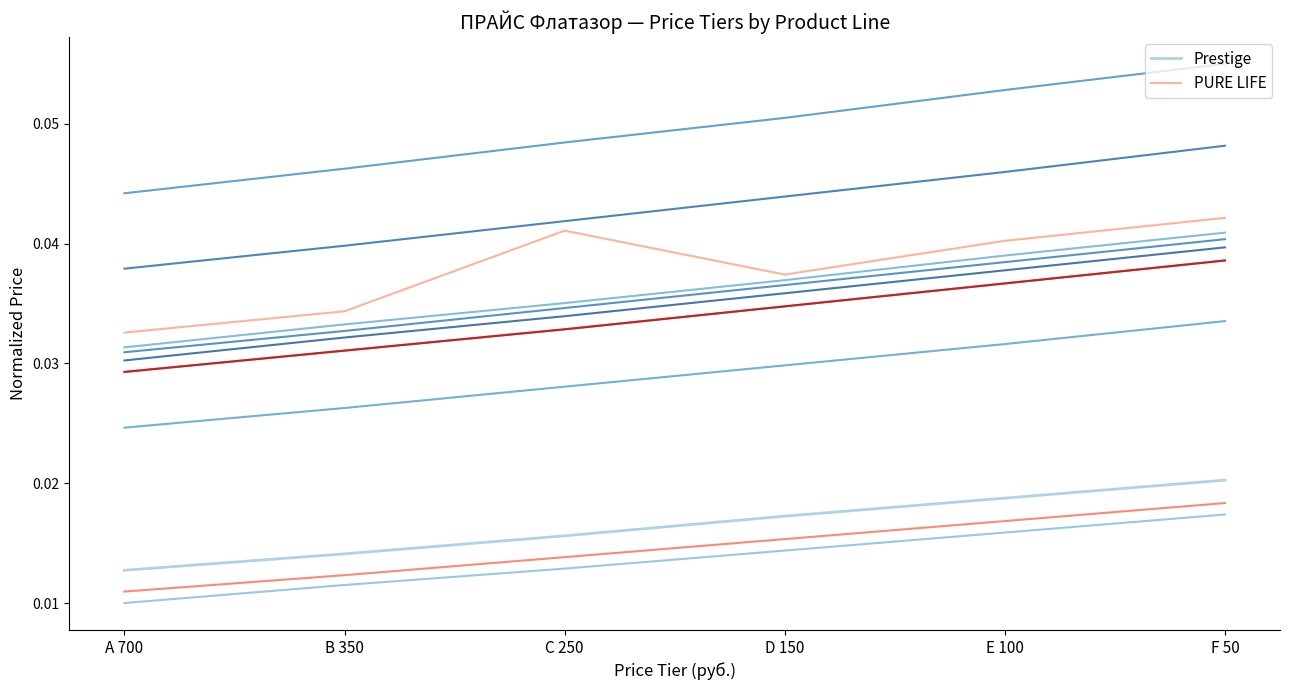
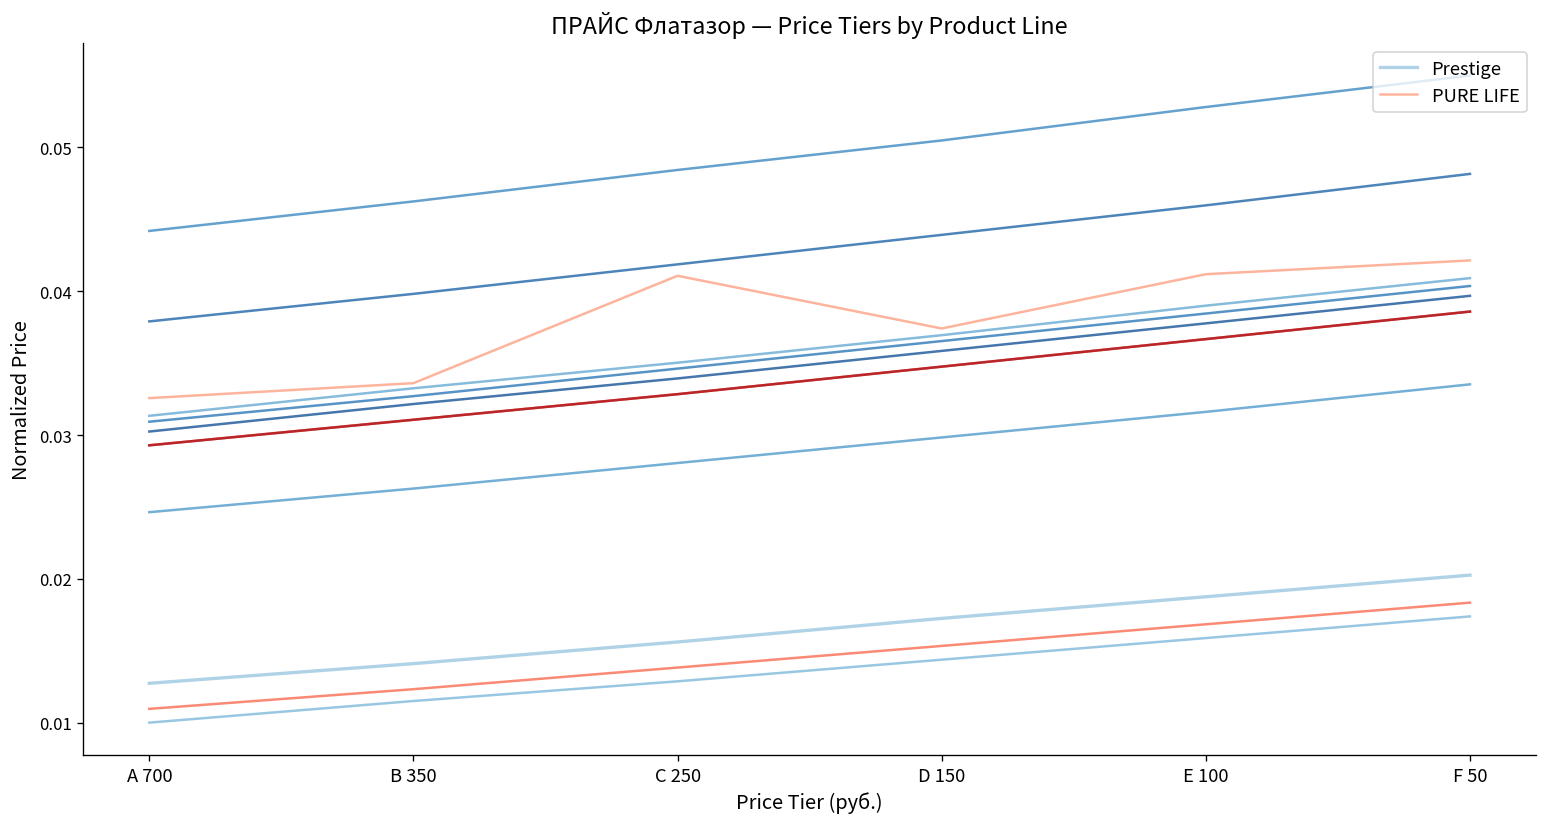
PURE LIFE, B 350: 0.0343 -> 0.0336
PURE LIFE, E 100: 0.0402 -> 0.0412
